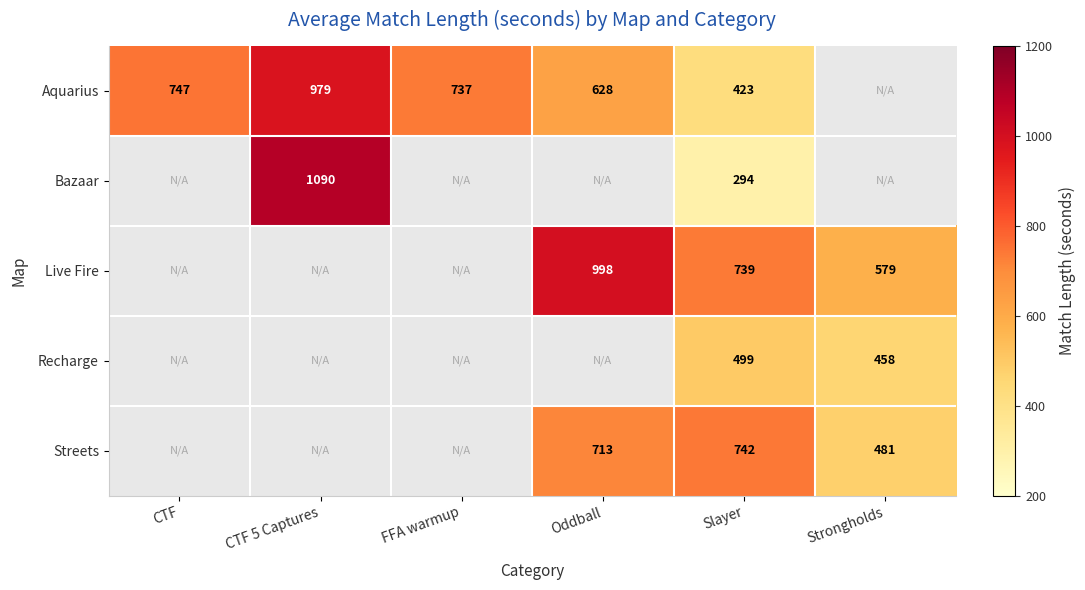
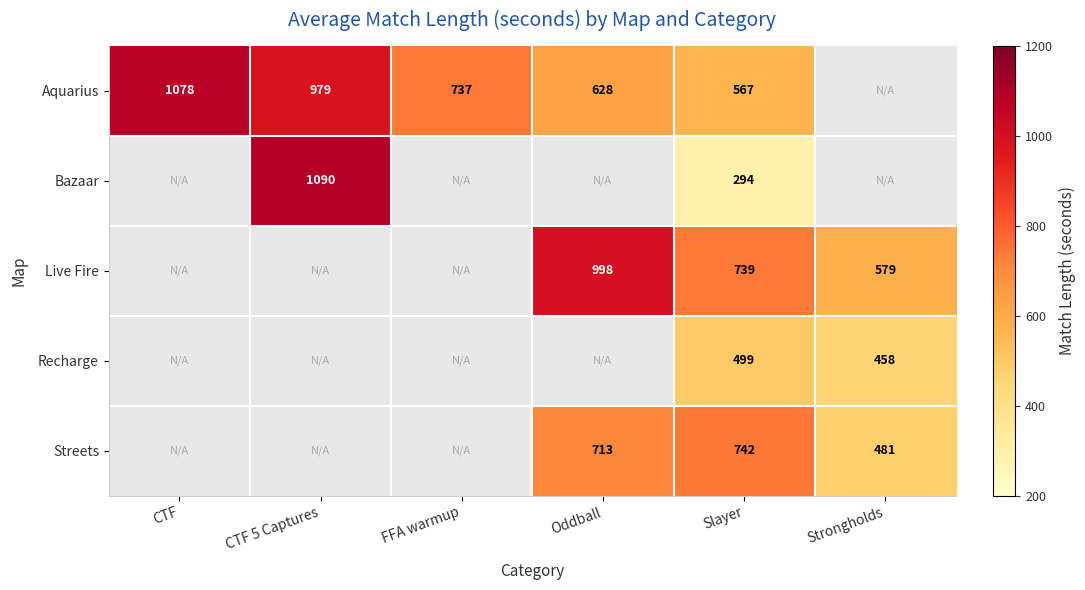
Aquarius, CTF: 747 -> 1078
Aquarius, Slayer: 423 -> 567
